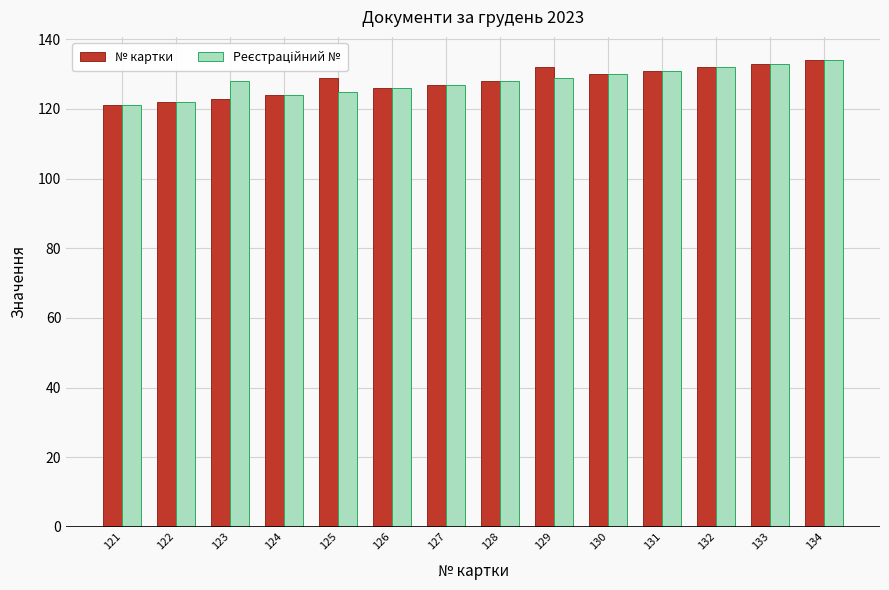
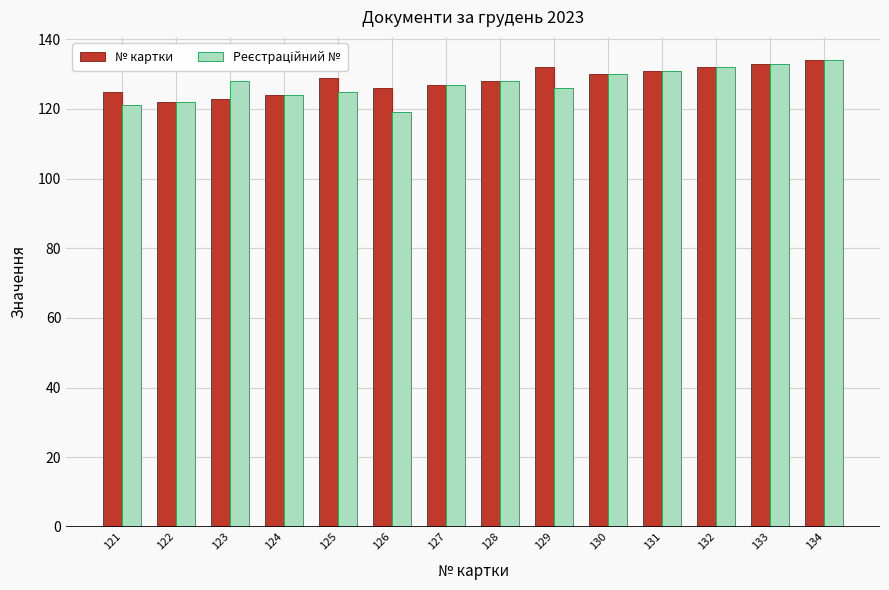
№ картки, 121: 121 -> 125
Реєстраційний №, 126: 126 -> 119
Реєстраційний №, 129: 129 -> 126
